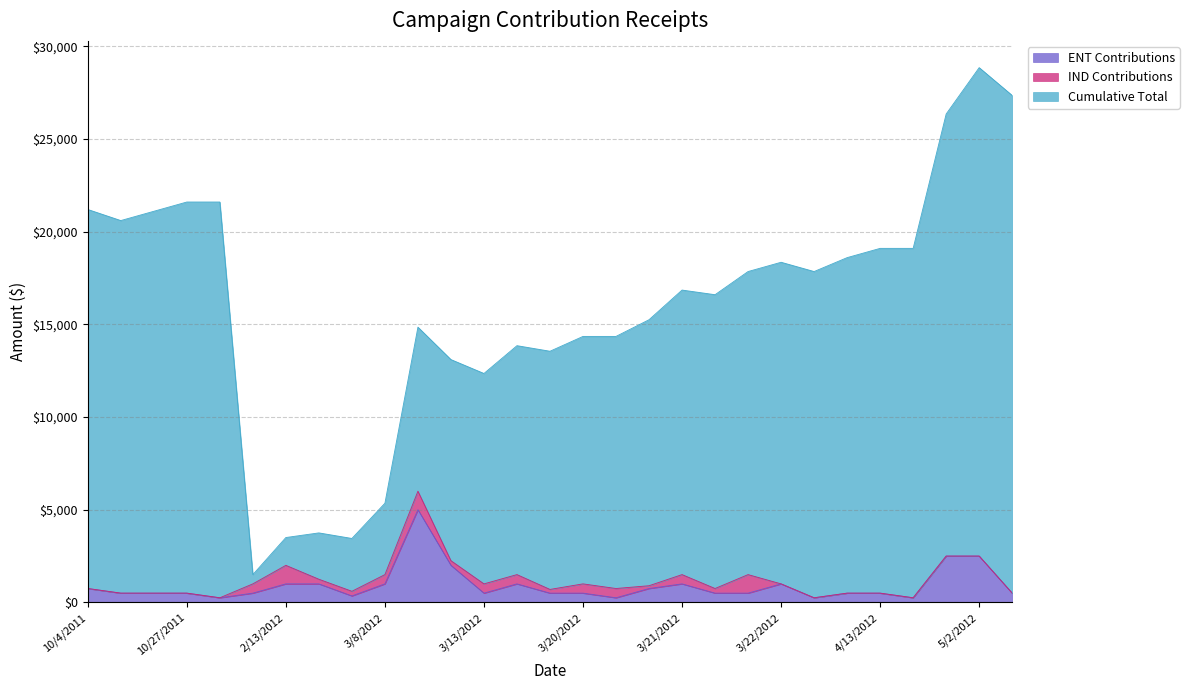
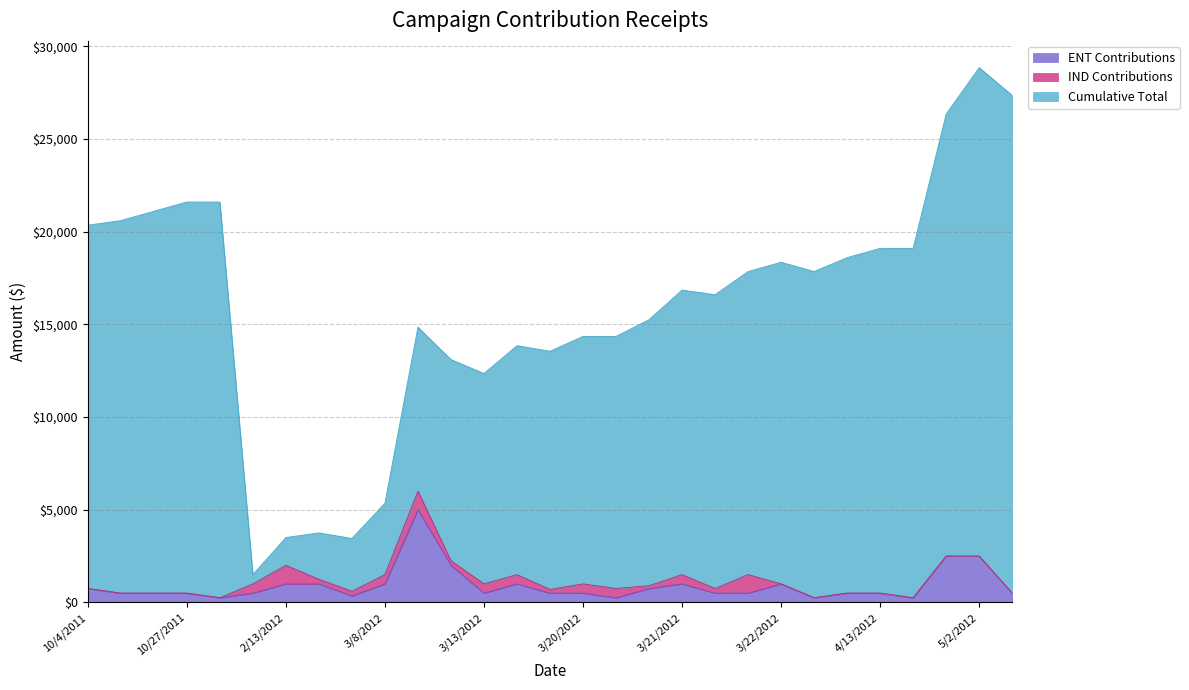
Cumulative Total, 10/4/2011: $20,400 -> $19,600
